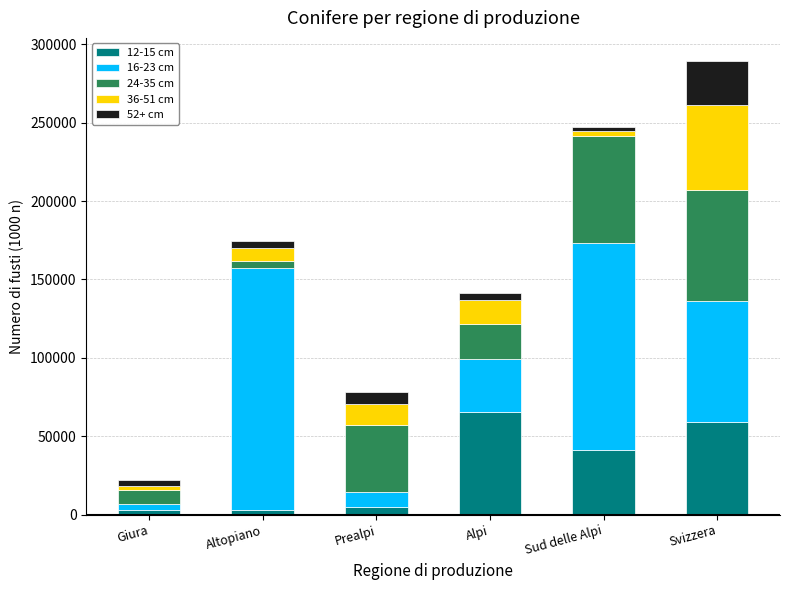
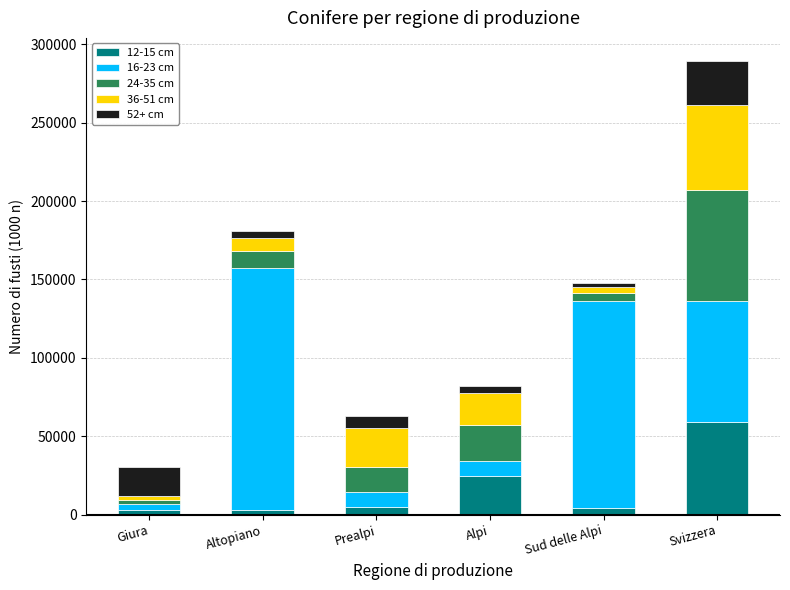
24-35 cm, Giura: 9000 -> 3000
52+ cm, Giura: 4000 -> 18000
24-35 cm, Altopiano: 4000 -> 11000
24-35 cm, Prealpi: 43000 -> 16000
36-51 cm, Prealpi: 13000 -> 25000
12-15 cm, Alpi: 66000 -> 25000
16-23 cm, Alpi: 33000 -> 9000
36-51 cm, Alpi: 15000 -> 21000
12-15 cm, Sud delle Alpi: 41000 -> 4000
24-35 cm, Sud delle Alpi: 68000 -> 5000
